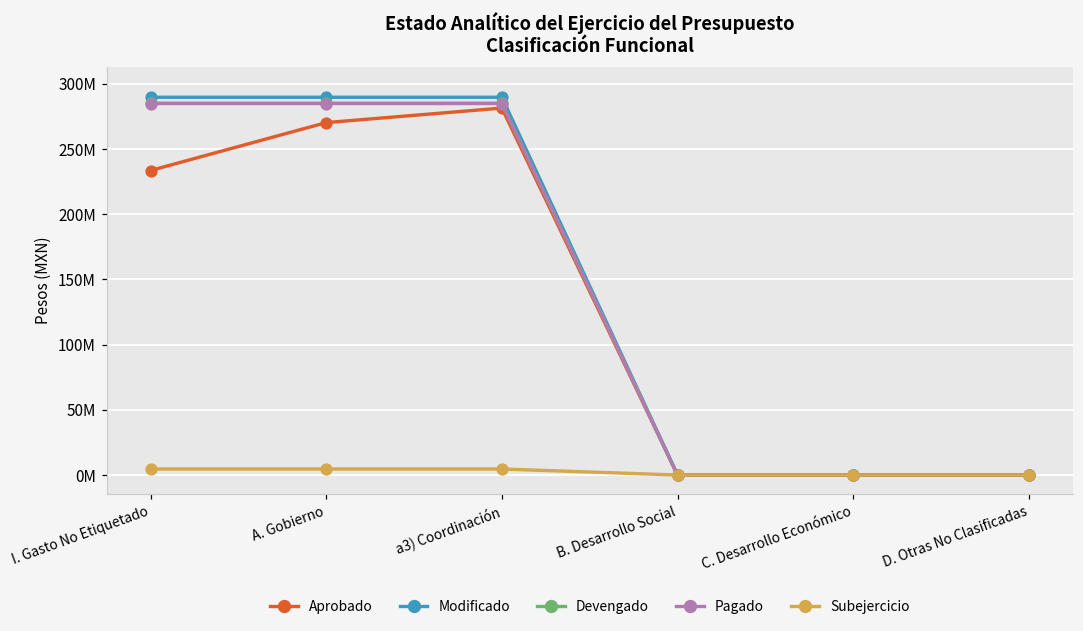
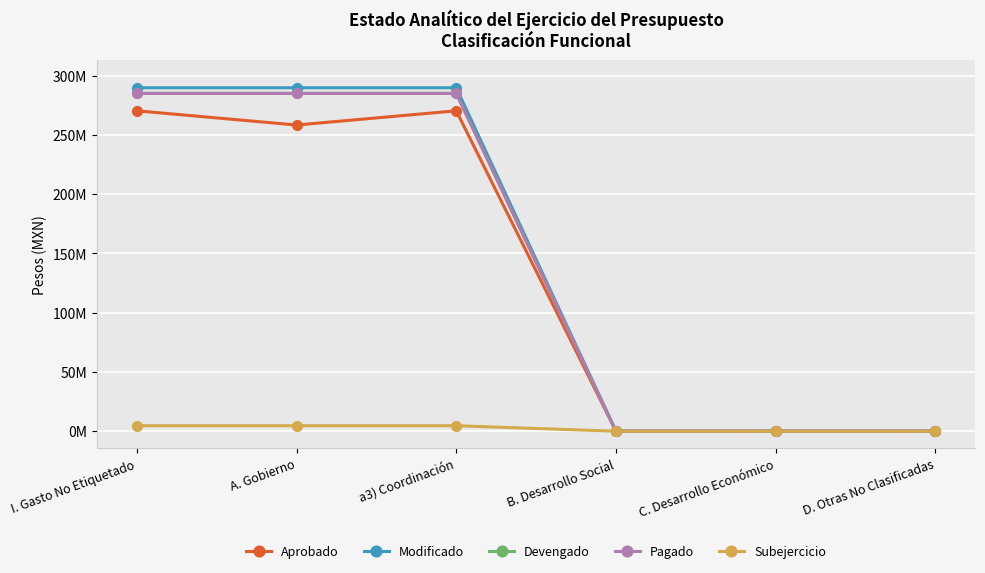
Aprobado, I. Gasto No Etiquetado: 234000000 -> 270000000
Aprobado, A. Gobierno: 270000000 -> 258000000
Aprobado, a3) Coordinación: 281000000 -> 270000000
